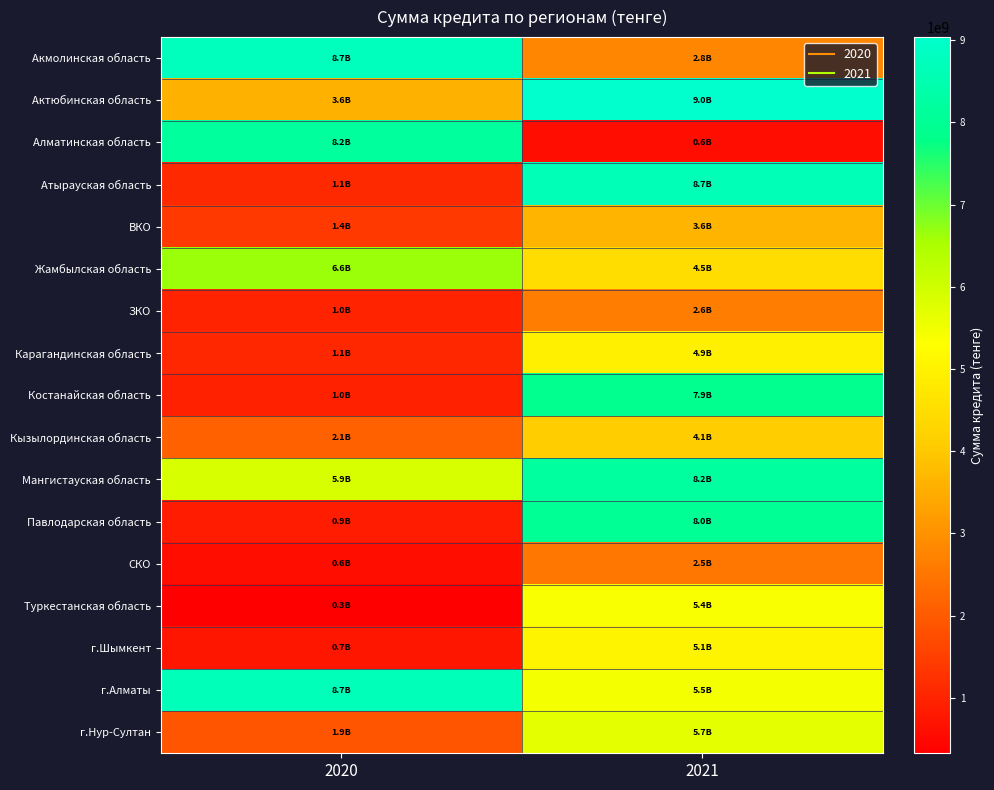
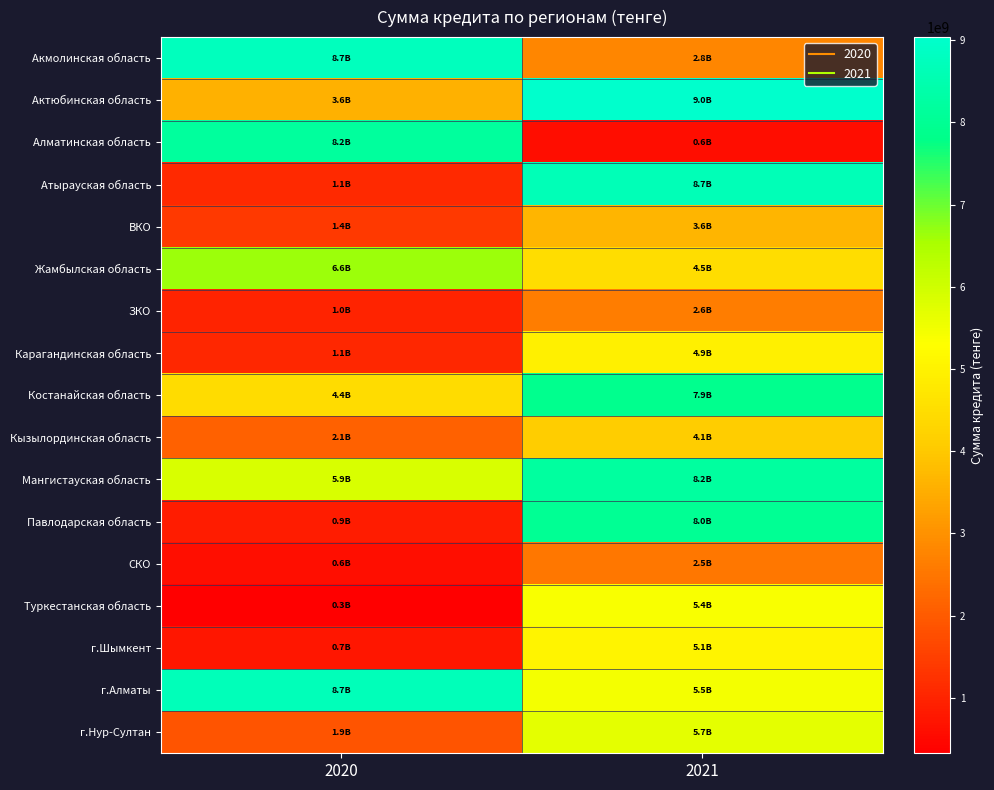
Костанайская область, 2020: 1.0B -> 4.4B
